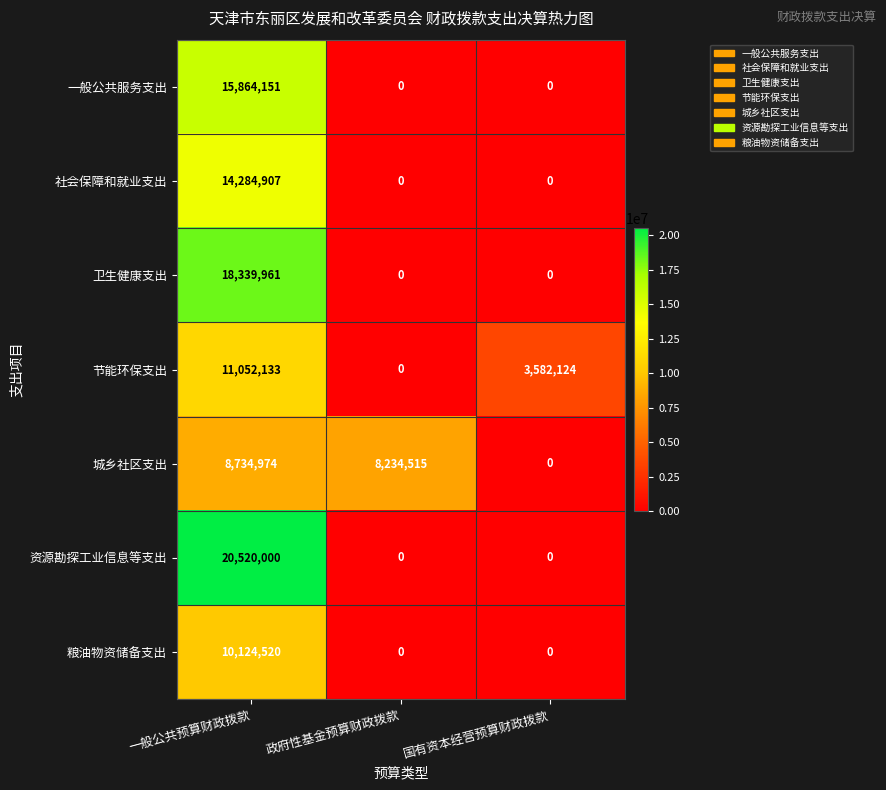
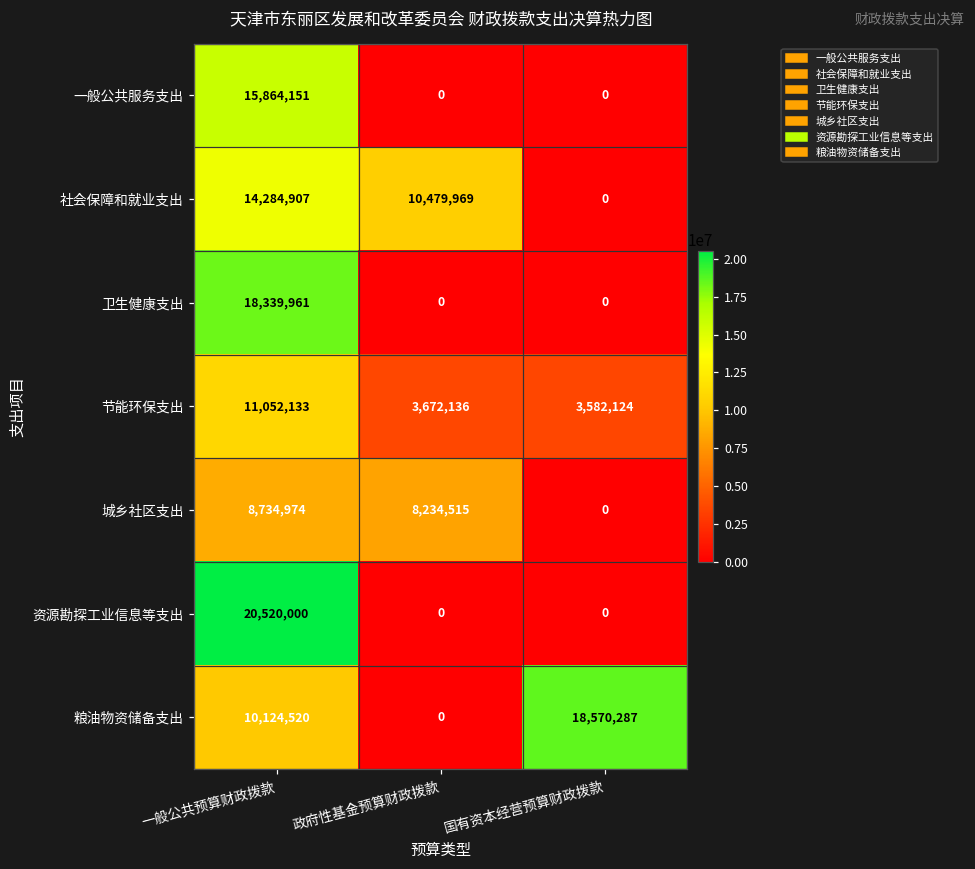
社会保障和就业支出, 政府性基金预算财政拨款: 0 -> 10,479,969
节能环保支出, 政府性基金预算财政拨款: 0 -> 3,672,136
粮油物资储备支出, 国有资本经营预算财政拨款: 0 -> 18,570,287
